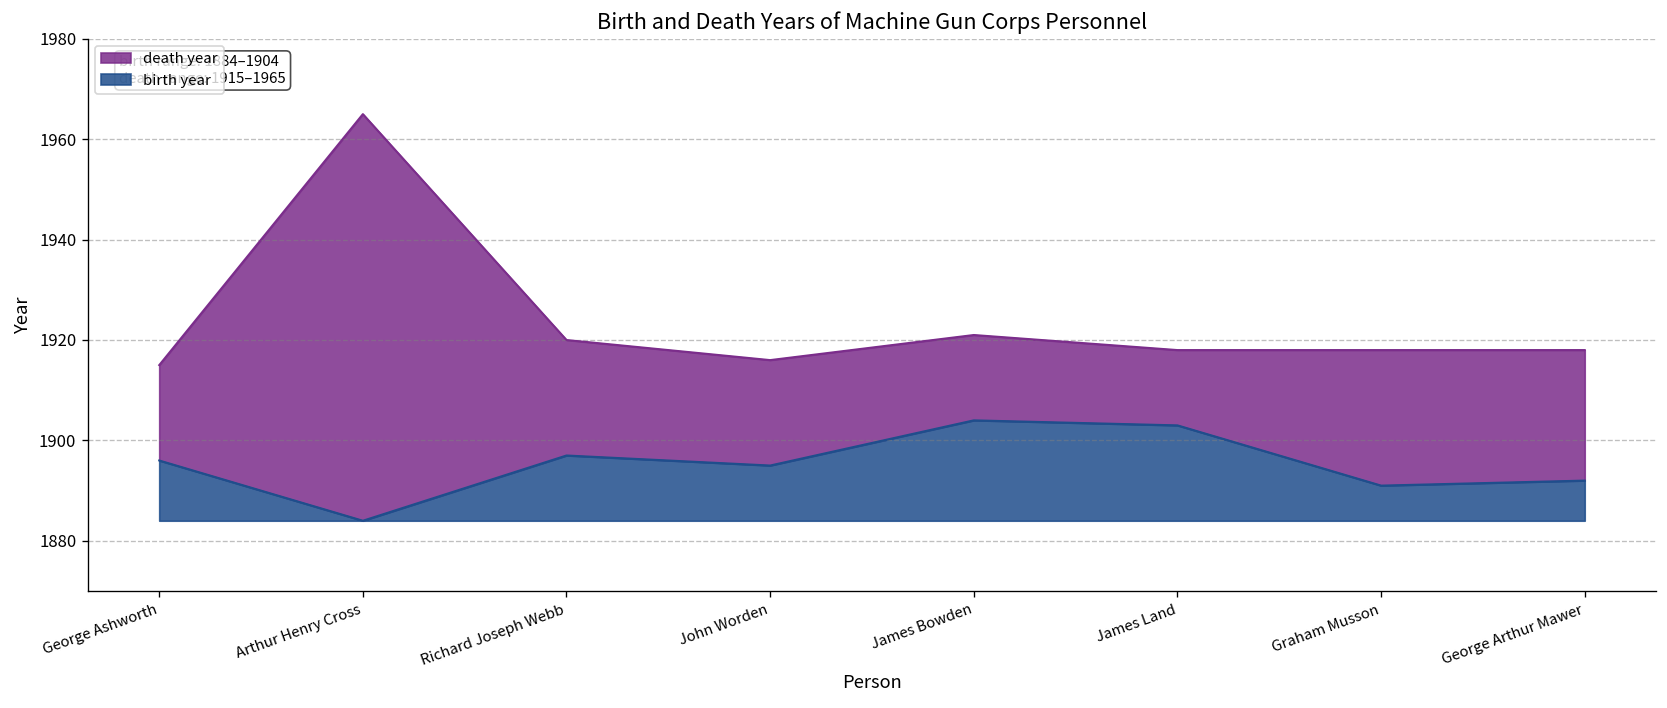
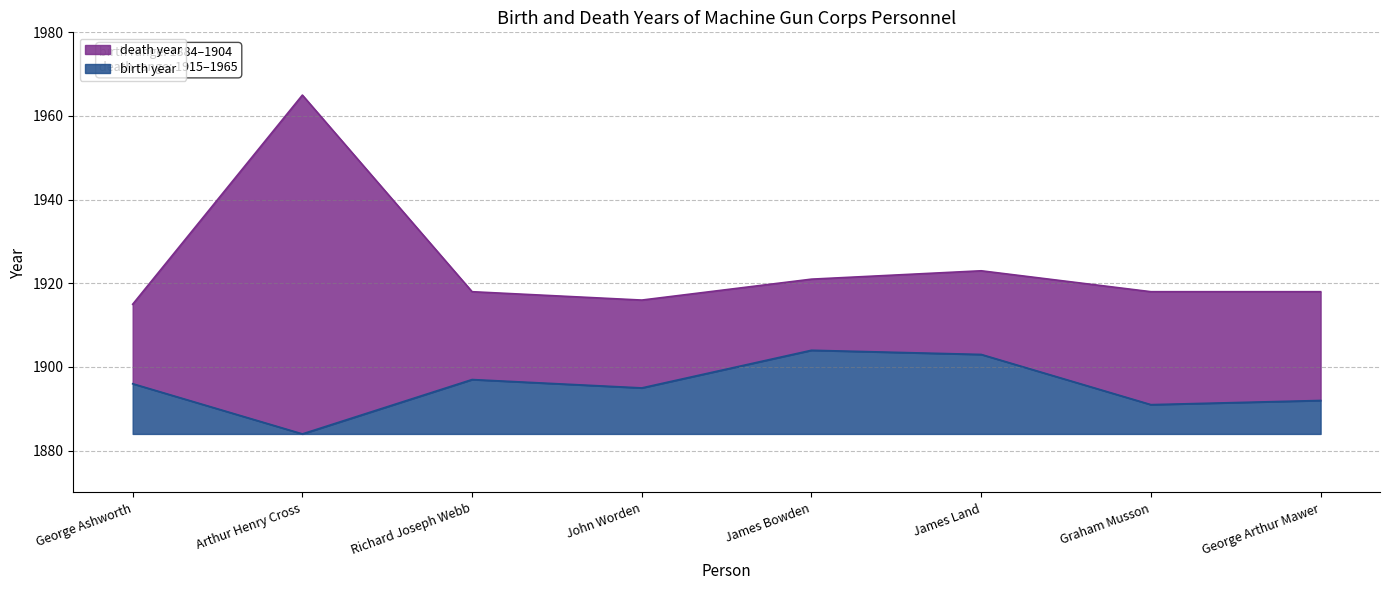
death year, Richard Joseph Webb: 1920 -> 1918
death year, James Land: 1918 -> 1923
